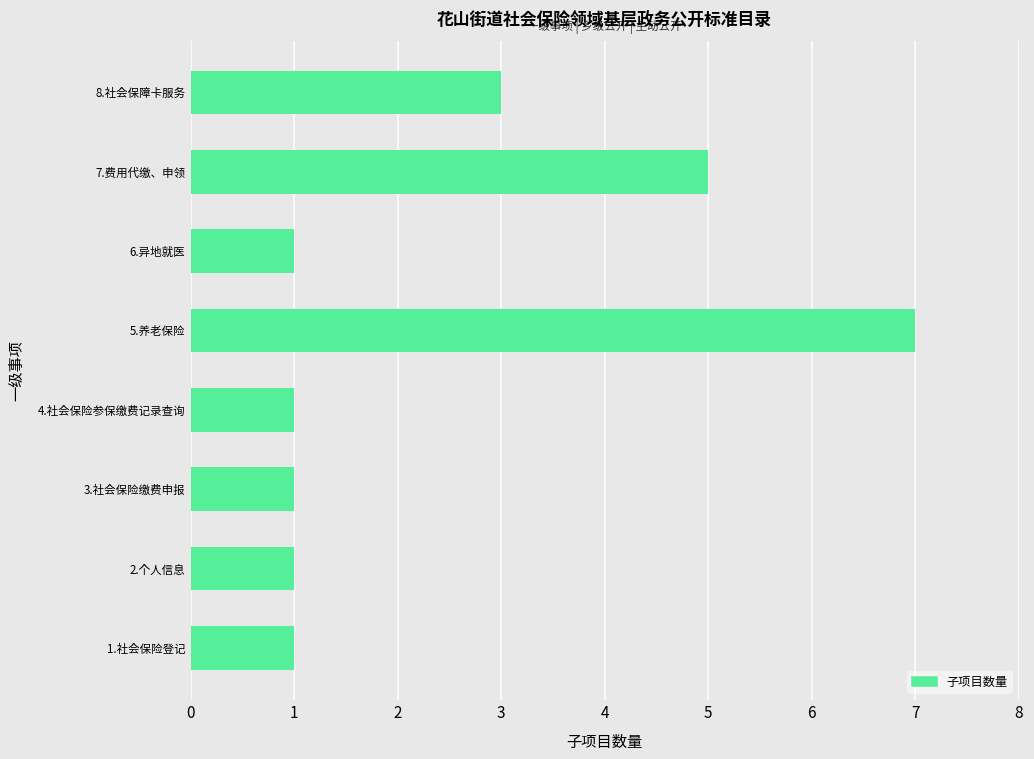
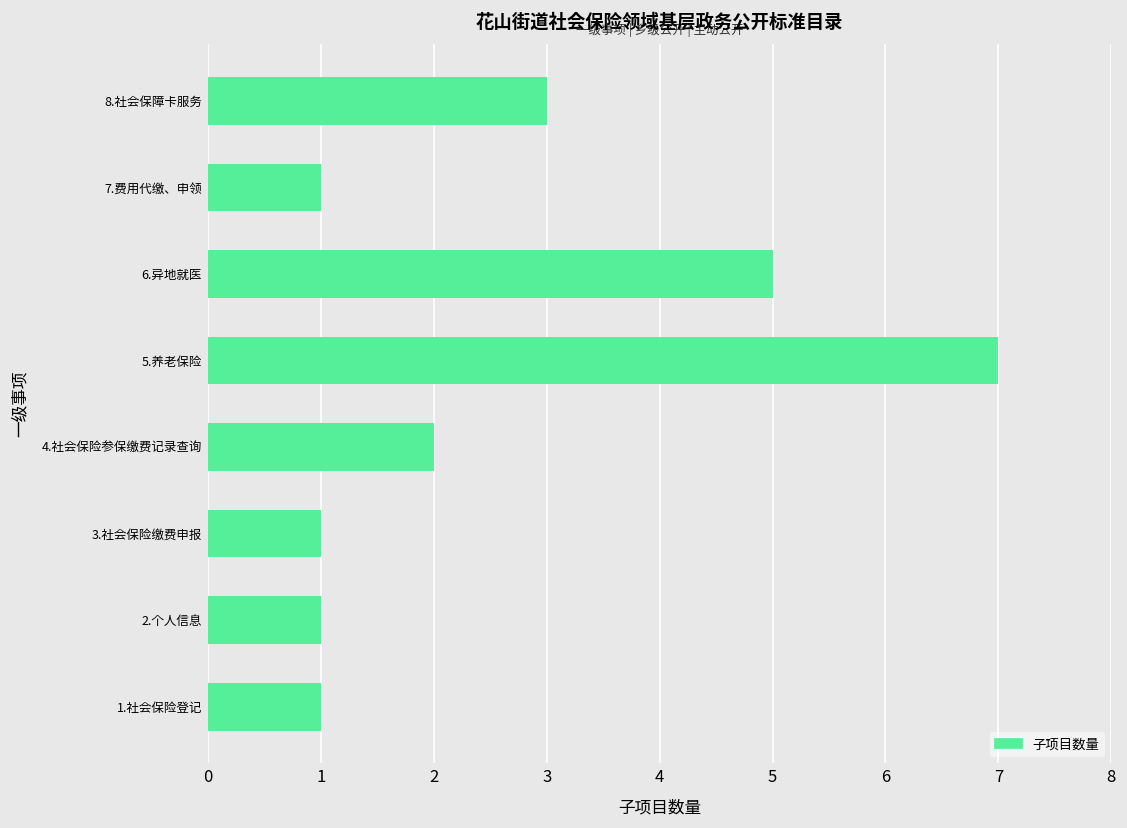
7.费用代缴、申领: 5 -> 1
6.异地就医: 1 -> 5
4.社会保险参保缴费记录查询: 1 -> 2
